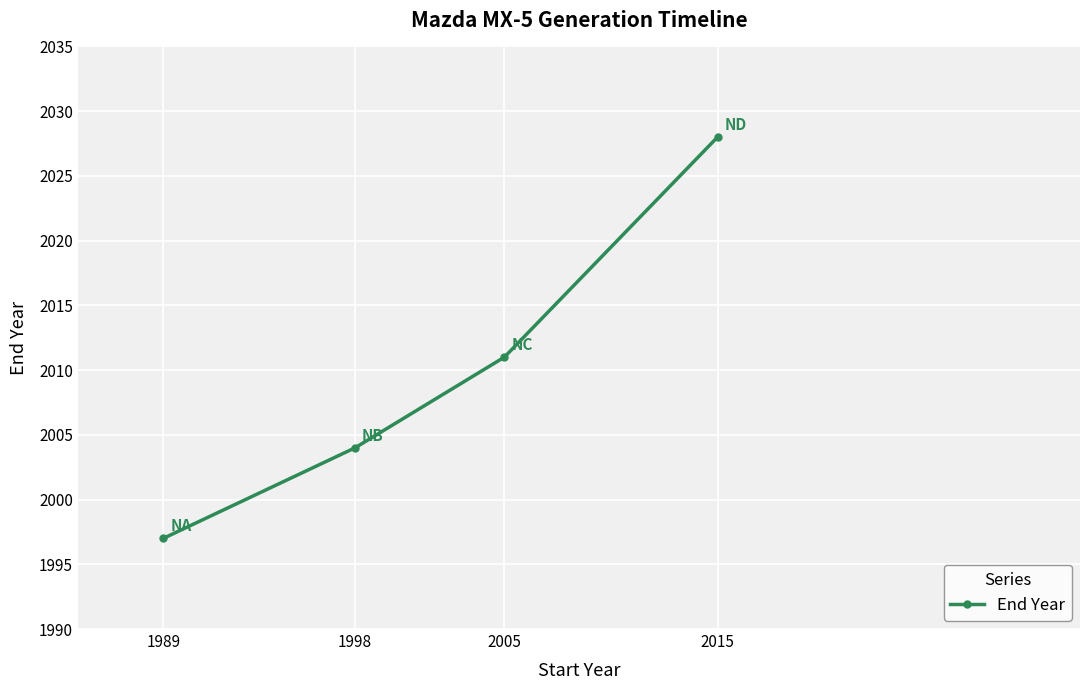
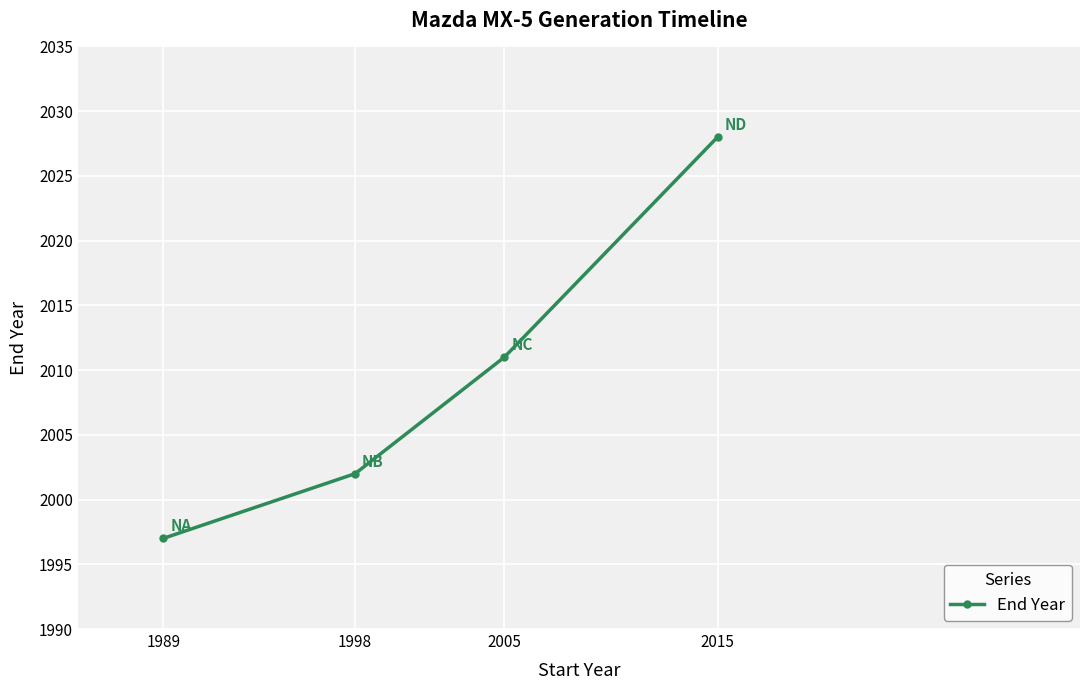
1998: 2004 -> 2002
